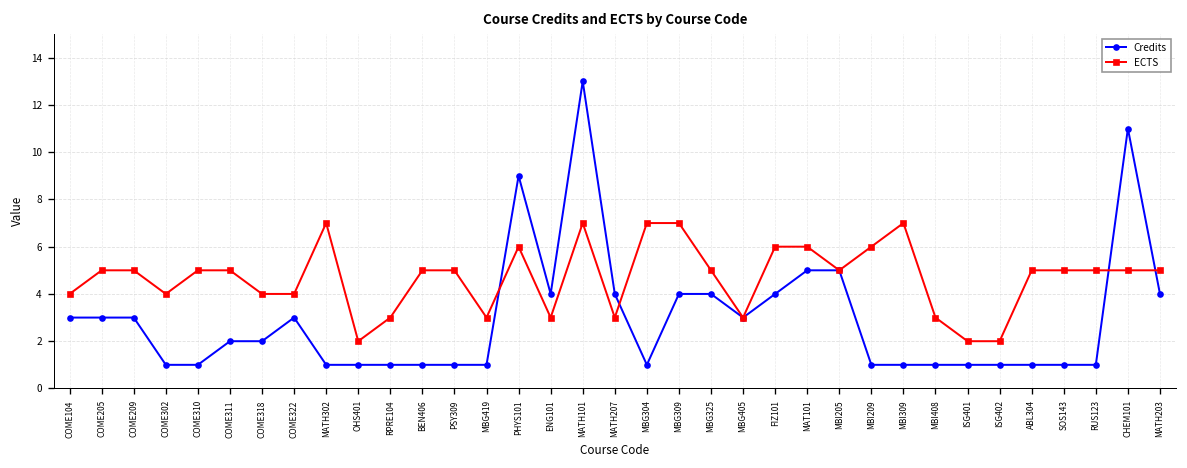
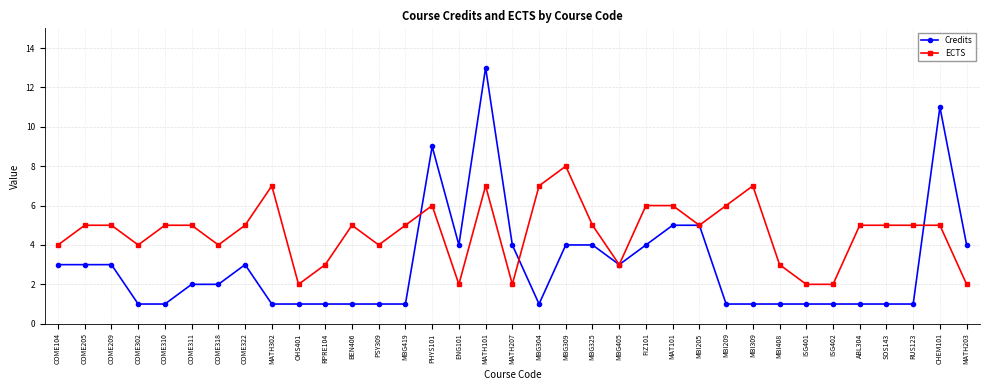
ECTS, COME322: 4 -> 5
ECTS, PSY309: 5 -> 4
ECTS, MBG419: 3 -> 5
ECTS, ENG101: 3 -> 2
ECTS, MATH207: 3 -> 2
ECTS, MBG309: 7 -> 8
ECTS, MATH203: 5 -> 2
